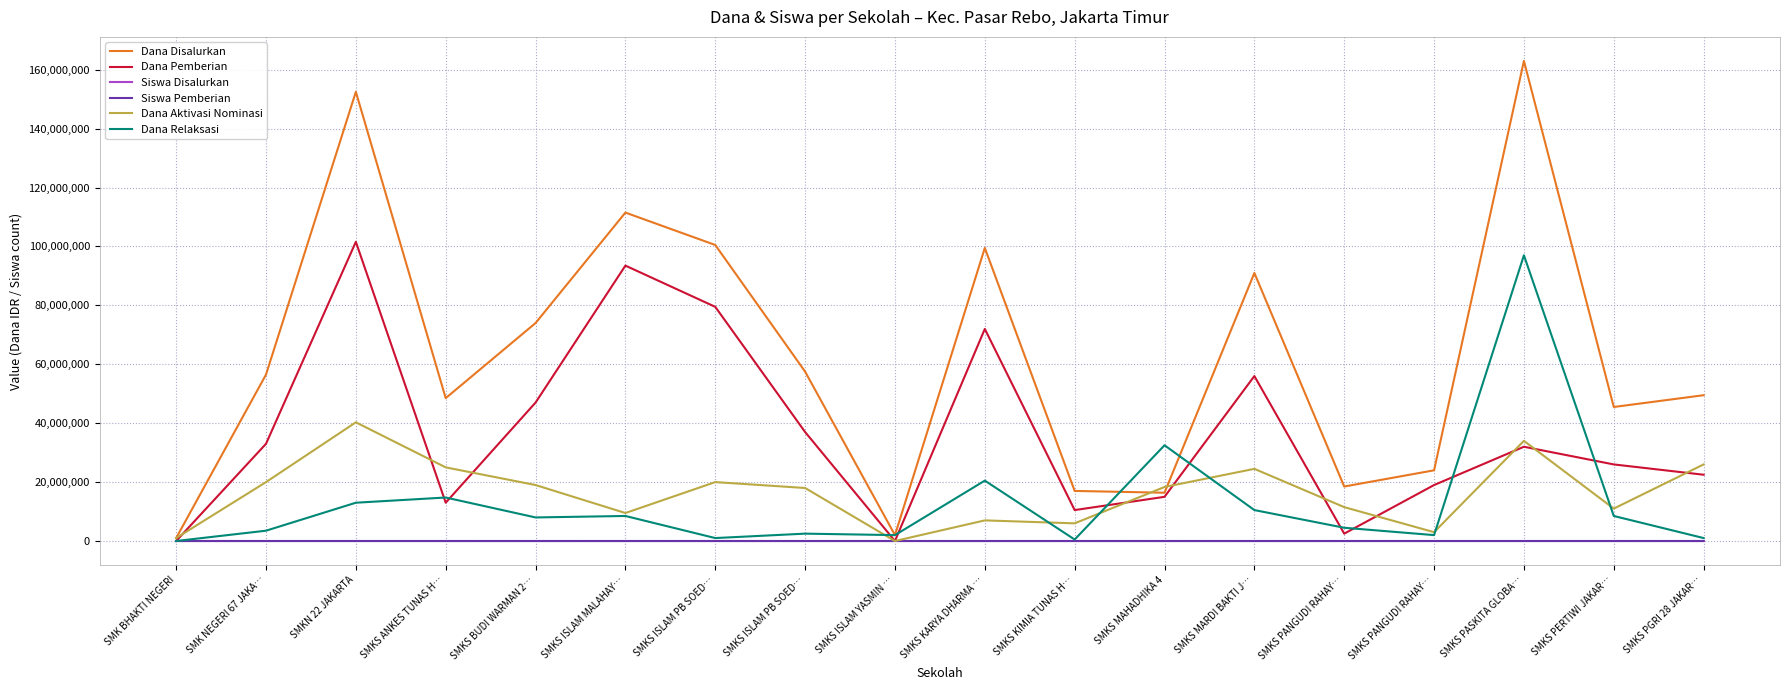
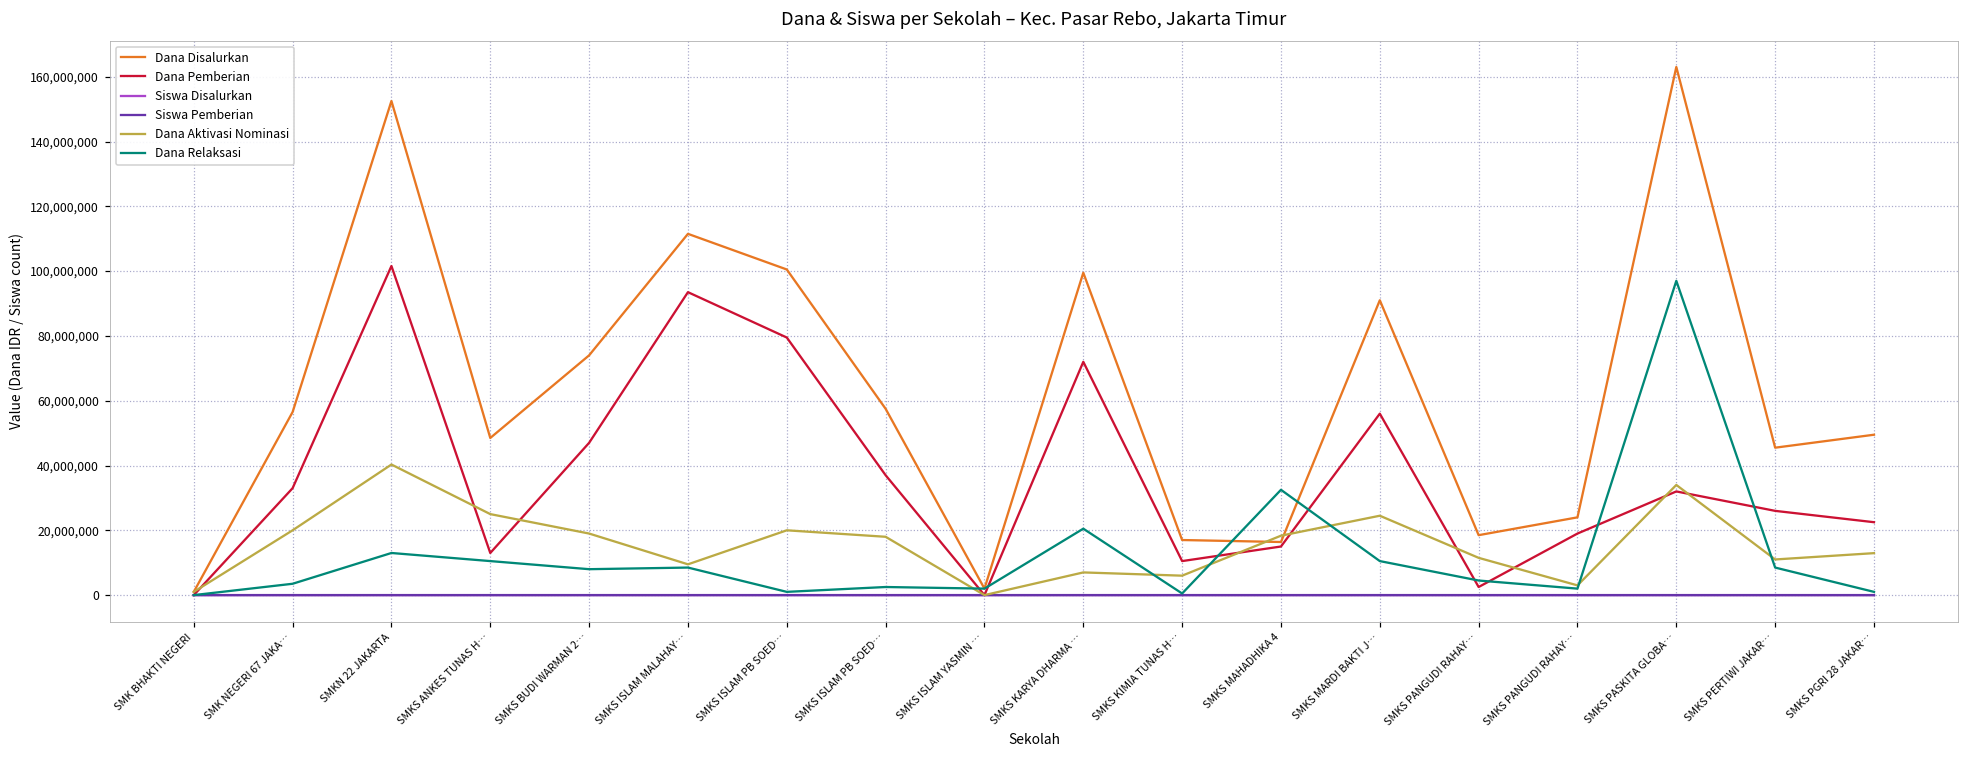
Dana Relaksasi, SMKS ANKES TUNAS H…: 15,000,000 -> 11,000,000
Dana Aktivasi Nominasi, SMKS PGRI 28 JAKAR…: 26,000,000 -> 13,000,000
